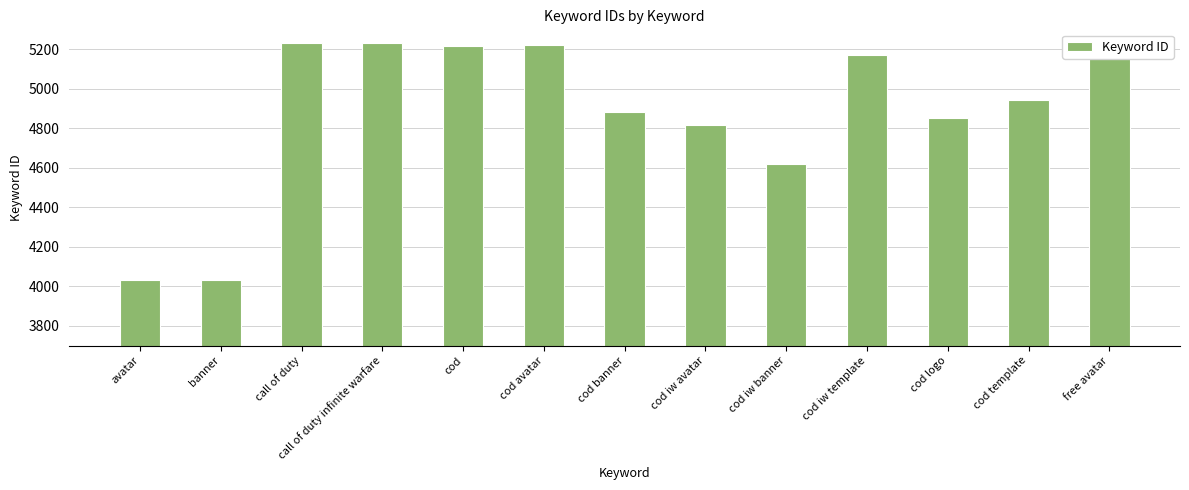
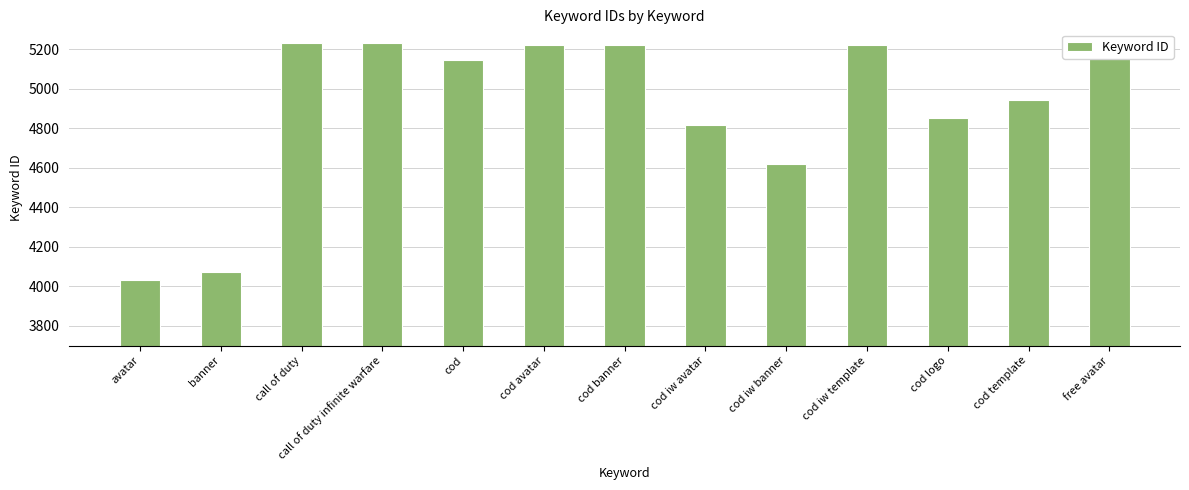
banner: 4030 -> 4070
cod: 5210 -> 5140
cod banner: 4880 -> 5220
cod iw template: 5170 -> 5220
